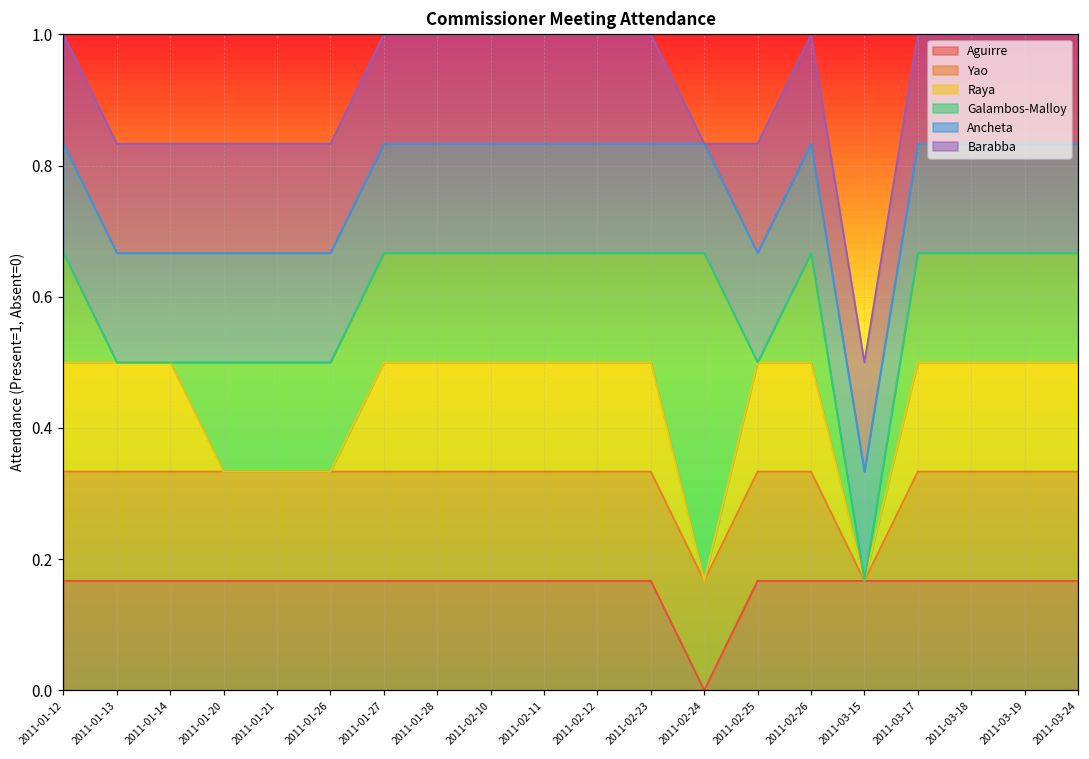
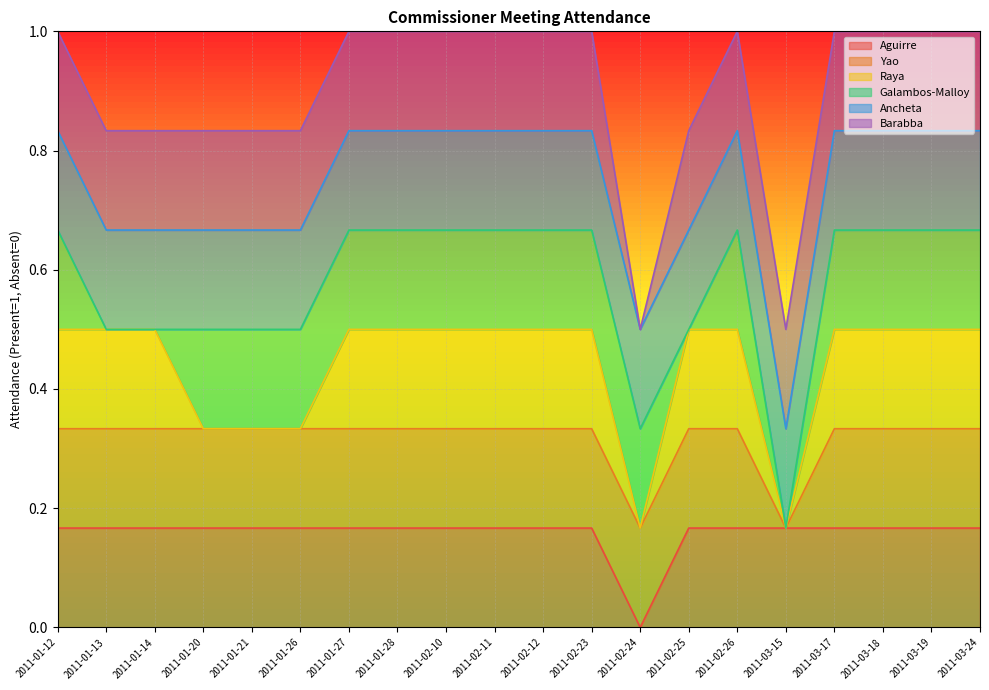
Galambos-Malloy, 2011-02-24: 0.50 -> 0.17
